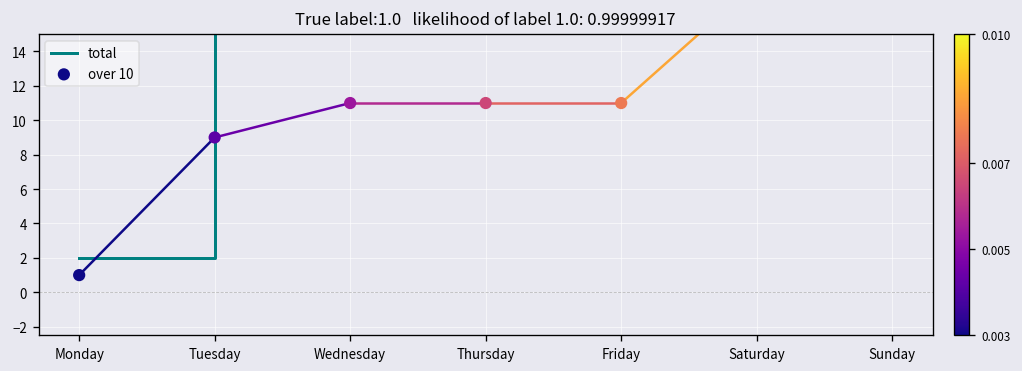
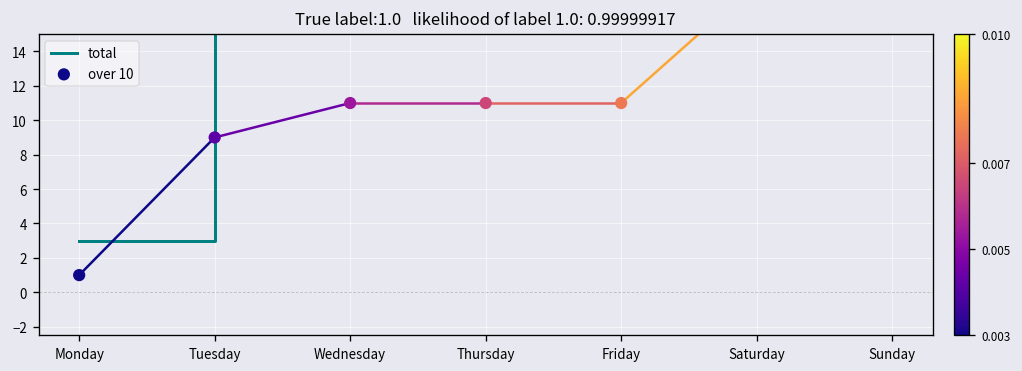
total, Monday: 2 -> 3
